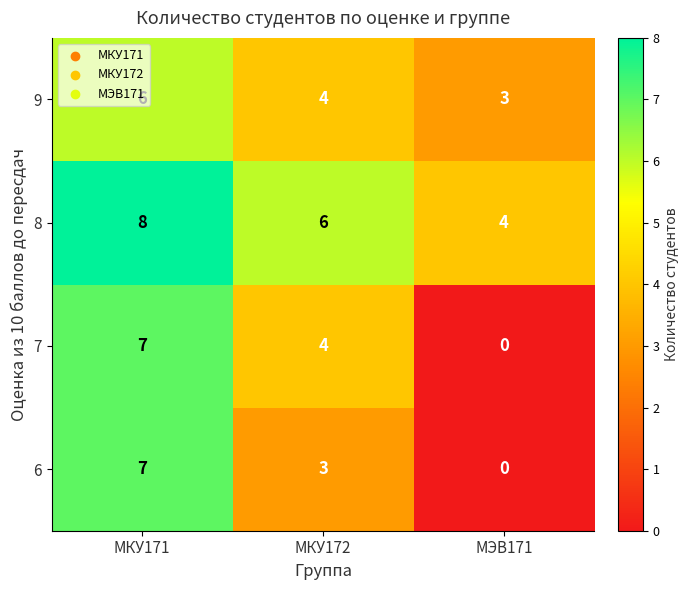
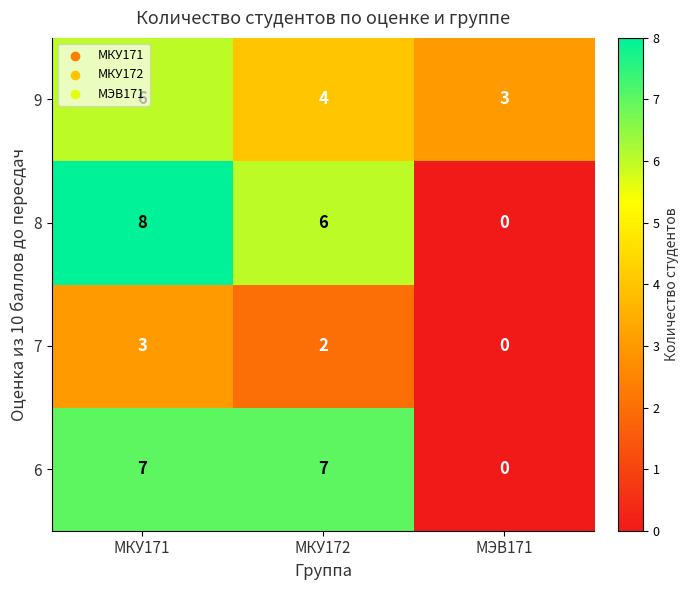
8, МЭВ171: 4 -> 0
7, МКУ171: 7 -> 3
7, МКУ172: 4 -> 2
6, МКУ172: 3 -> 7
